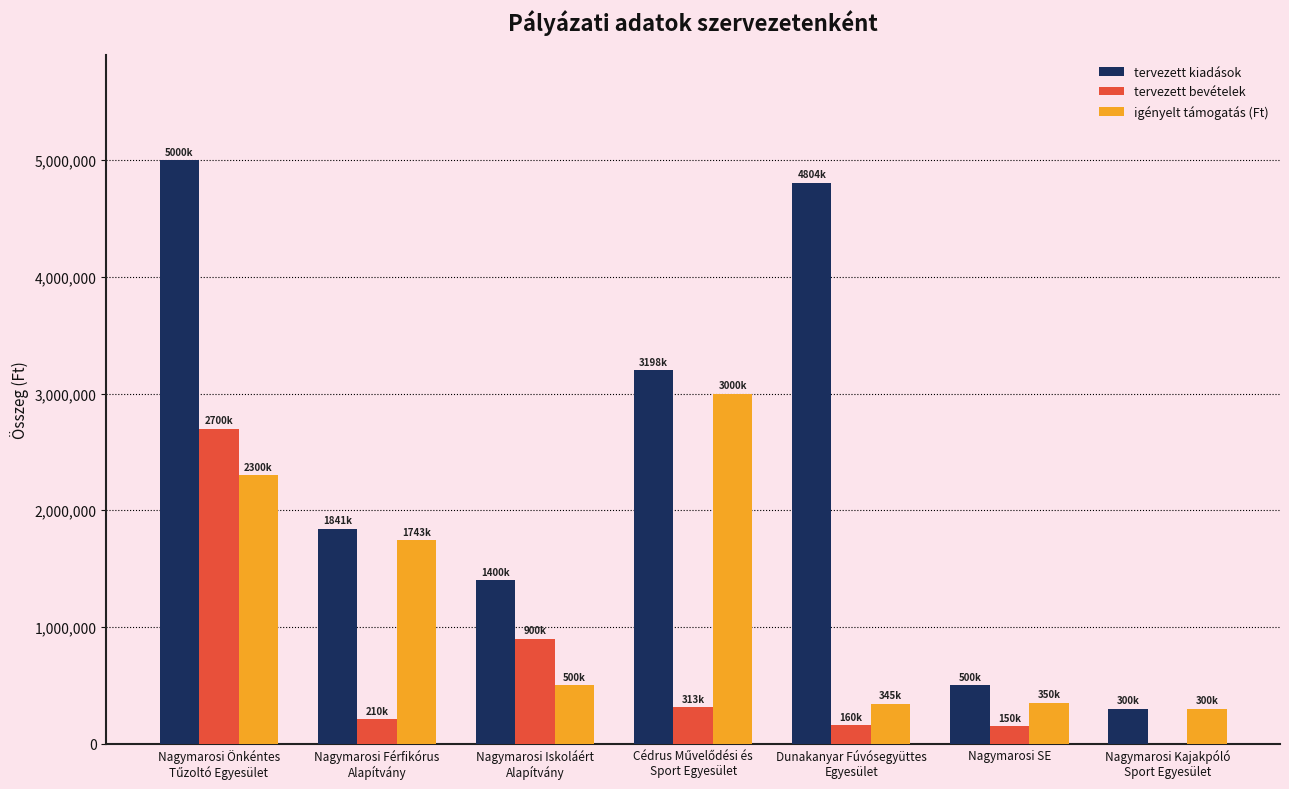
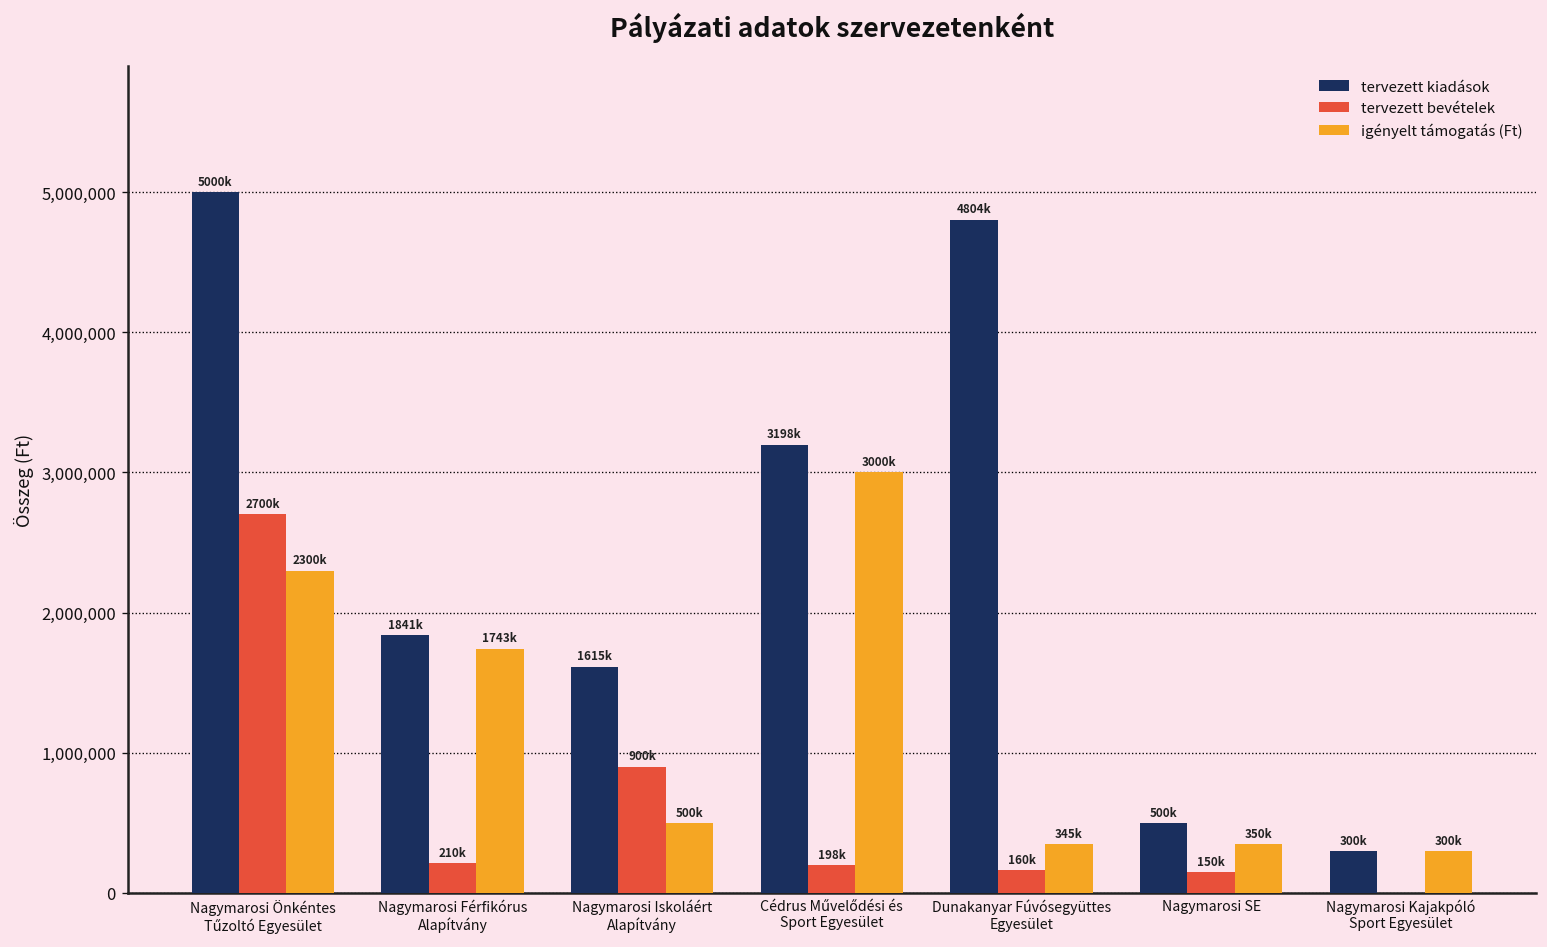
tervezett kiadások, Nagymarosi Iskoláért Alapítvány: 1400k -> 1615k
tervezett bevételek, Cédrus Művelődési és Sport Egyesület: 313k -> 198k
